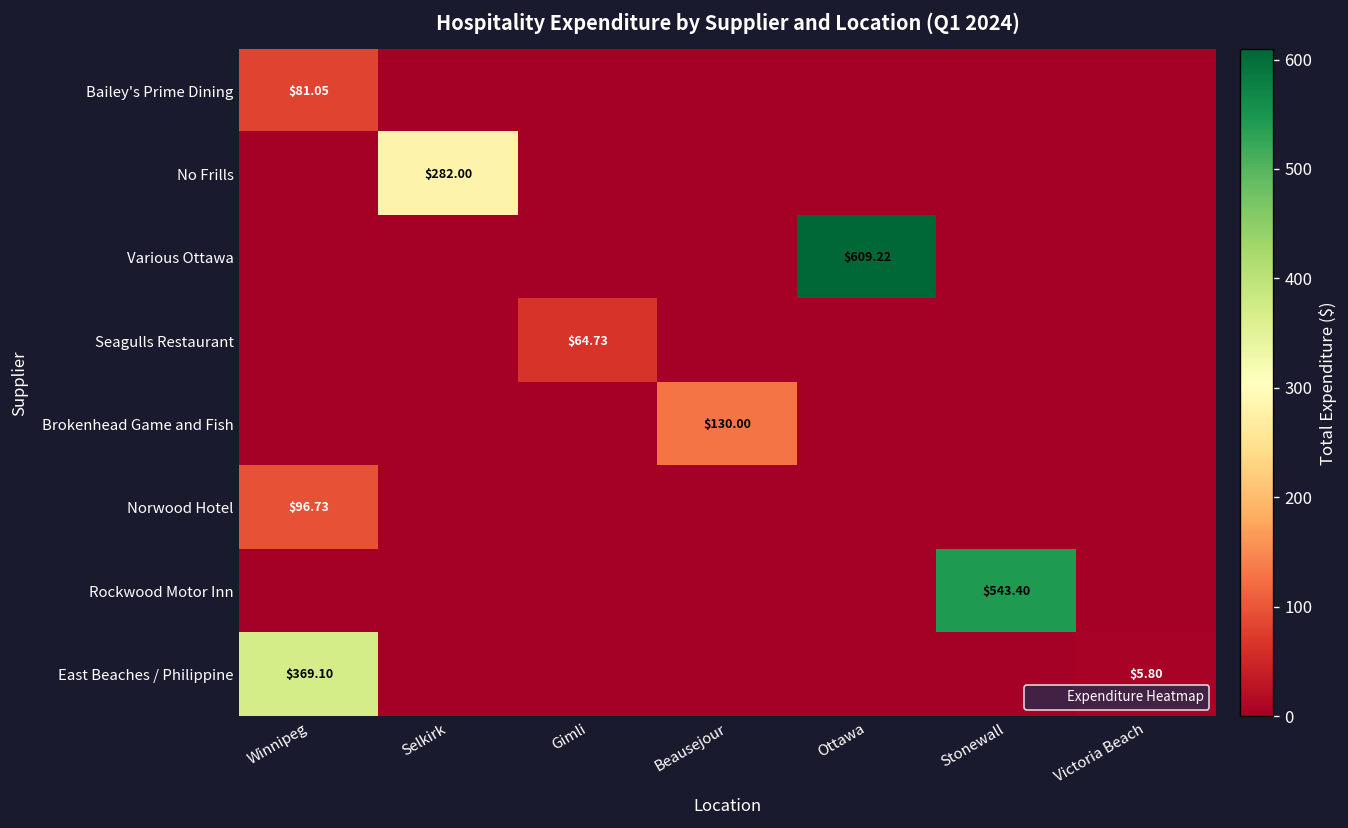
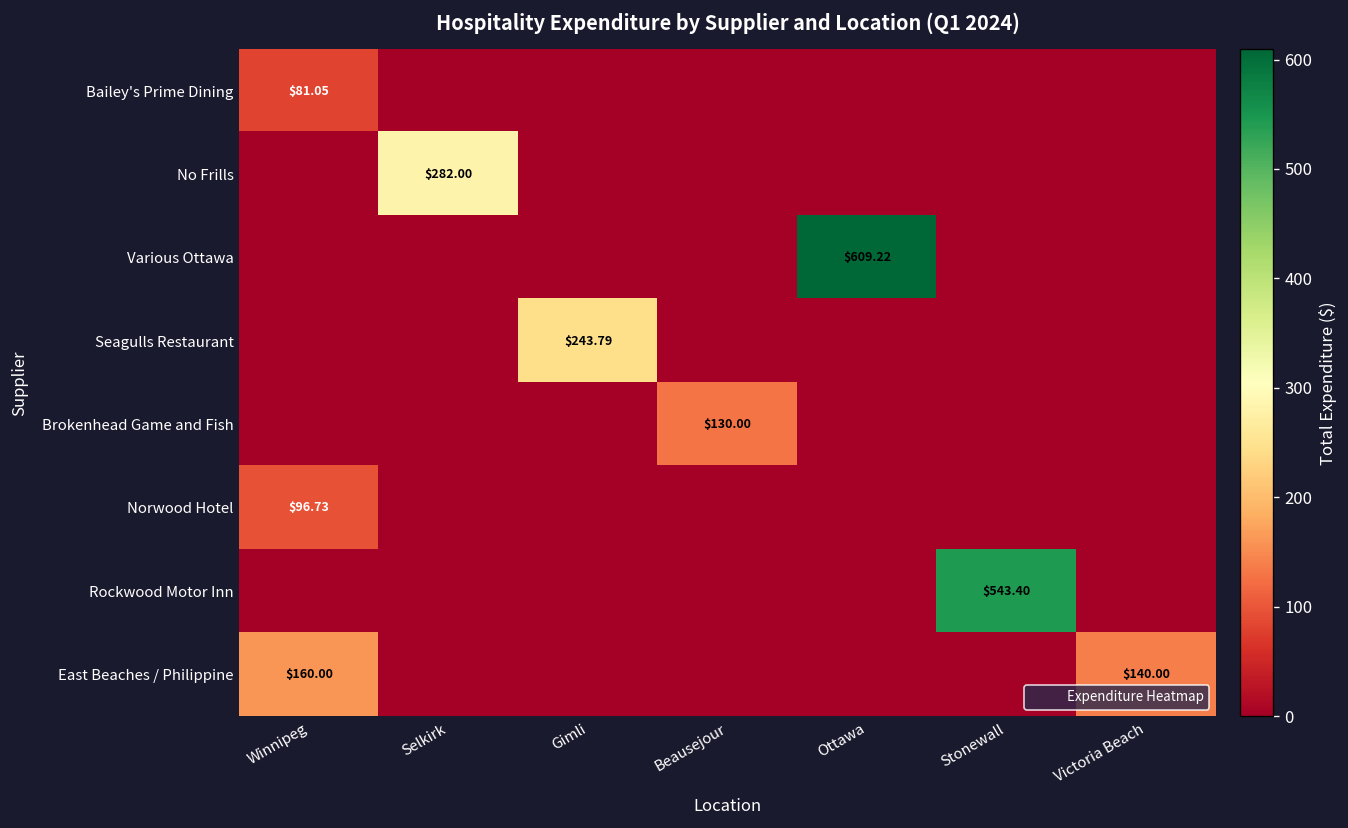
Seagulls Restaurant, Gimli: $64.73 -> $243.79
East Beaches / Philippine, Winnipeg: $369.10 -> $160.00
East Beaches / Philippine, Victoria Beach: $5.80 -> $140.00
